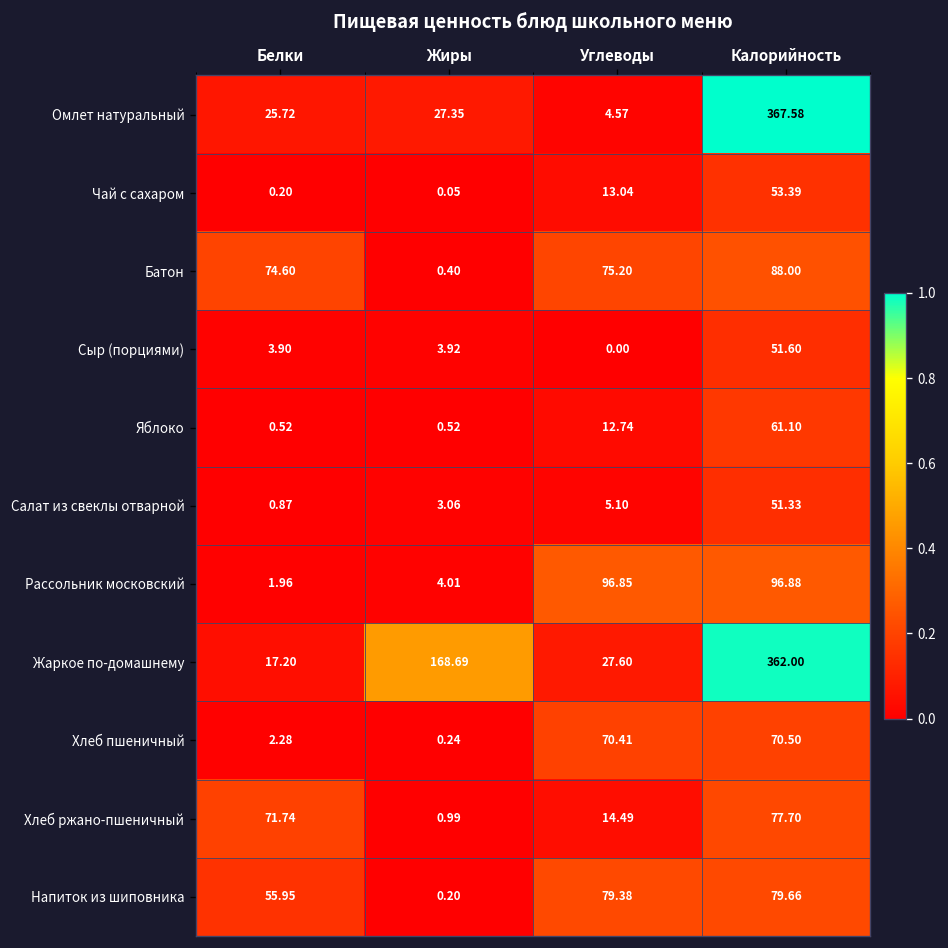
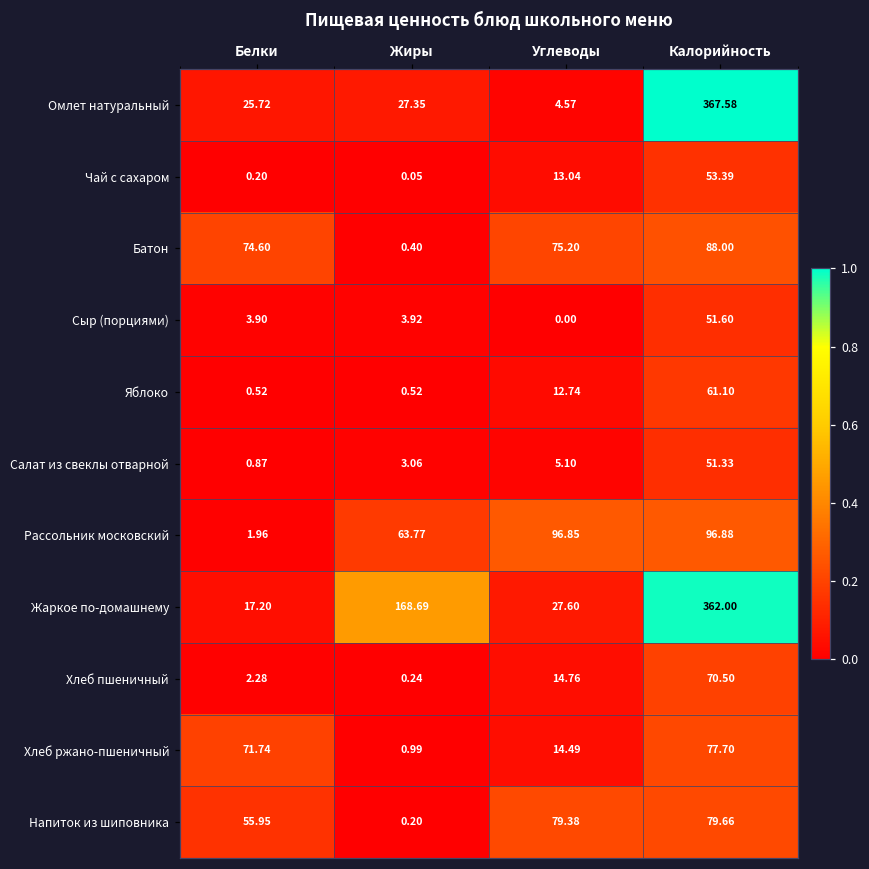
Рассольник московский, Жиры: 4.01 -> 63.77
Хлеб пшеничный, Углеводы: 70.41 -> 14.76
